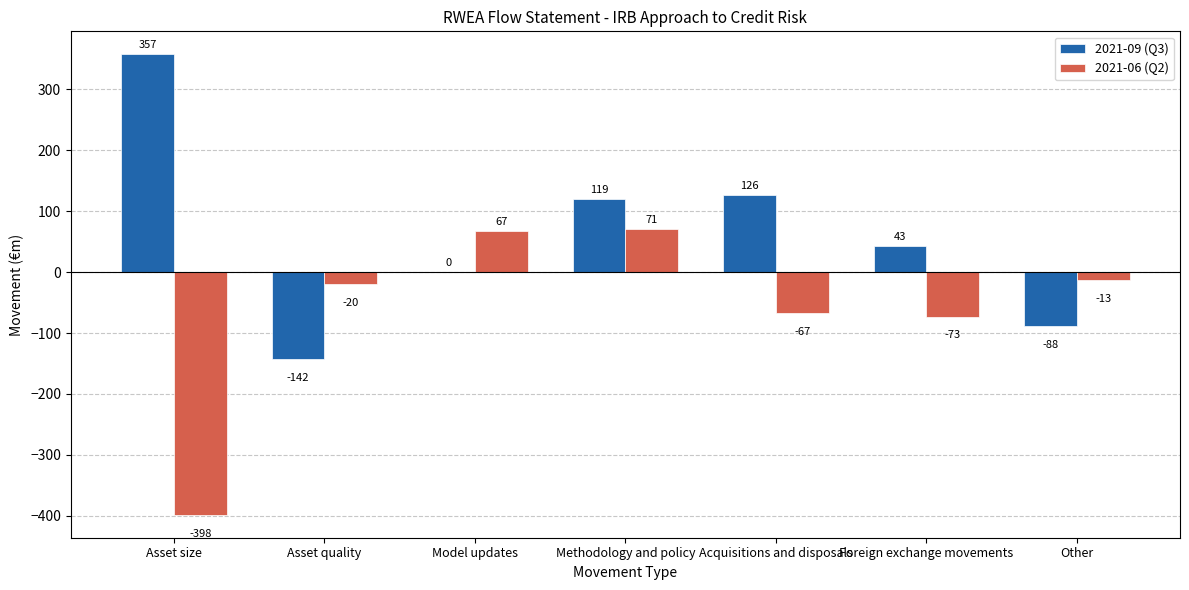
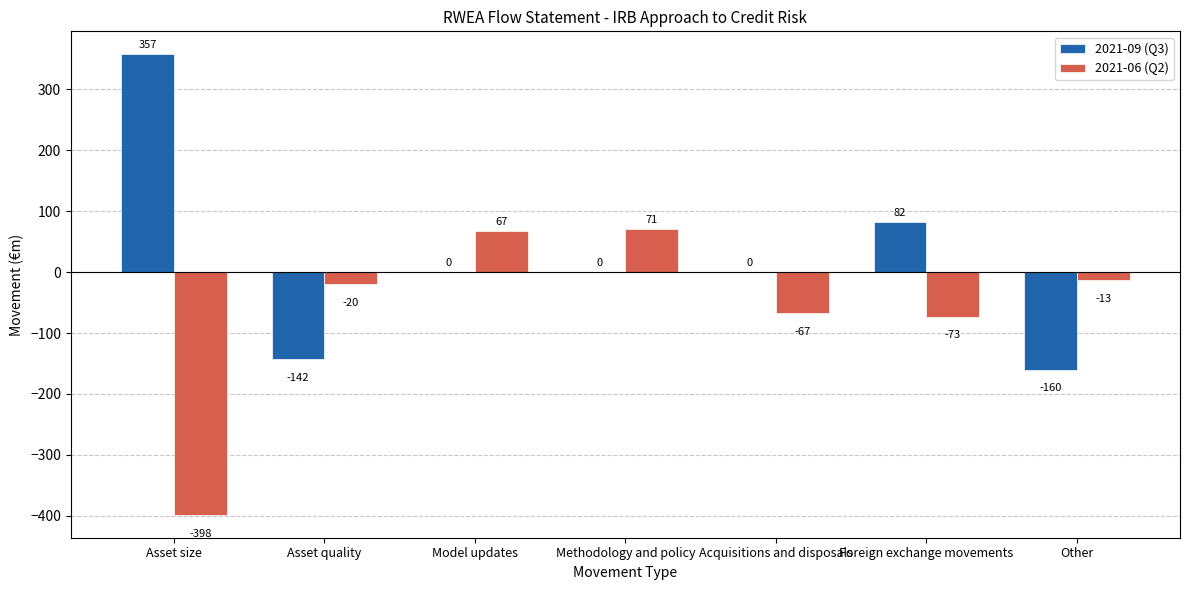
2021-09 (Q3), Methodology and policy: 119 -> 0
2021-09 (Q3), Acquisitions and disposals: 126 -> 0
2021-09 (Q3), Foreign exchange movements: 43 -> 82
2021-09 (Q3), Other: -88 -> -160
